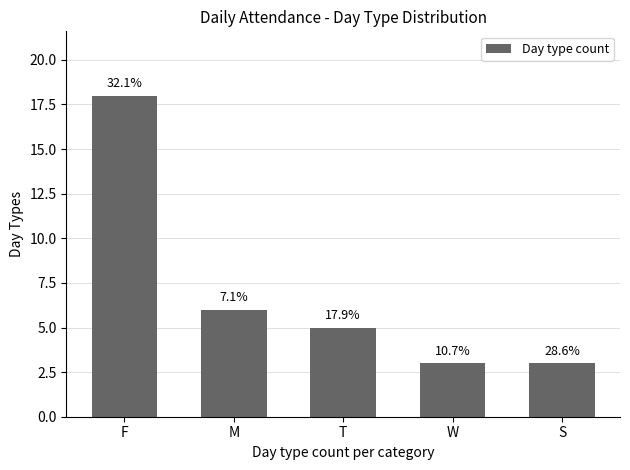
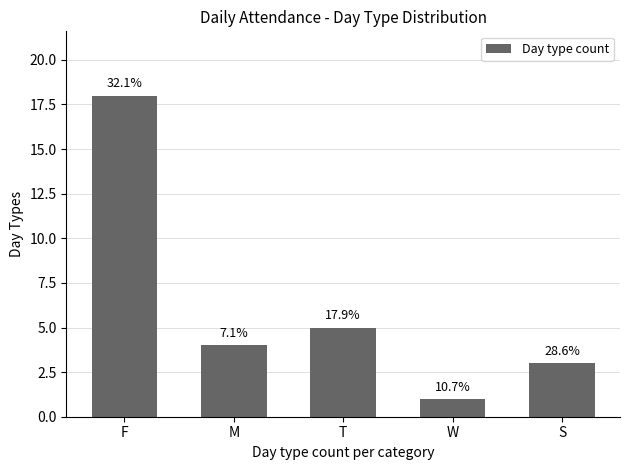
M: 6 -> 4
W: 3 -> 1
